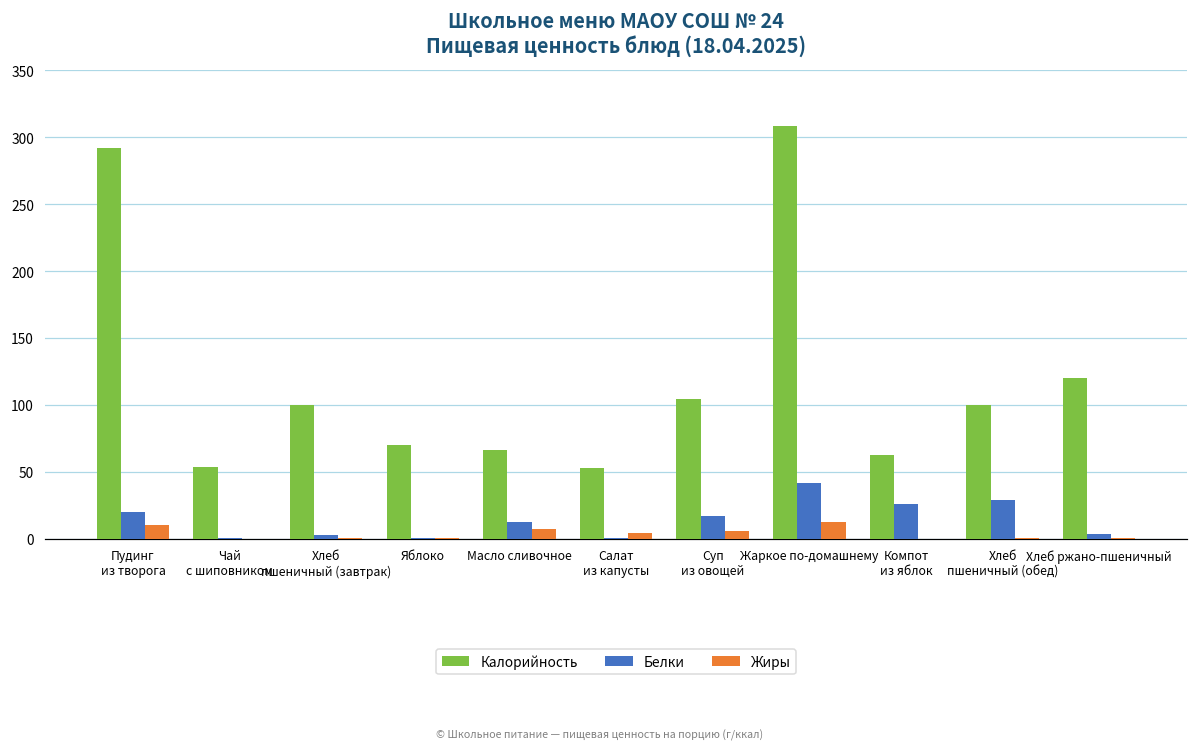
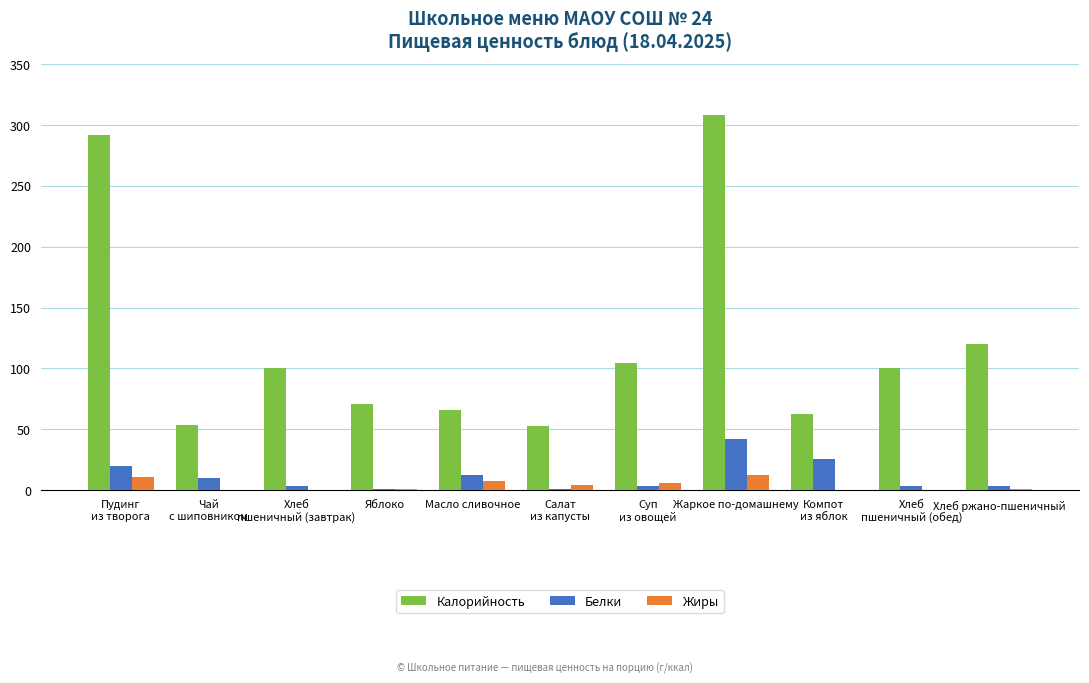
Белки, Чай с шиповником: 0 -> 10
Белки, Суп из овощей: 17 -> 3
Белки, Хлеб пшеничный (обед): 29 -> 3
